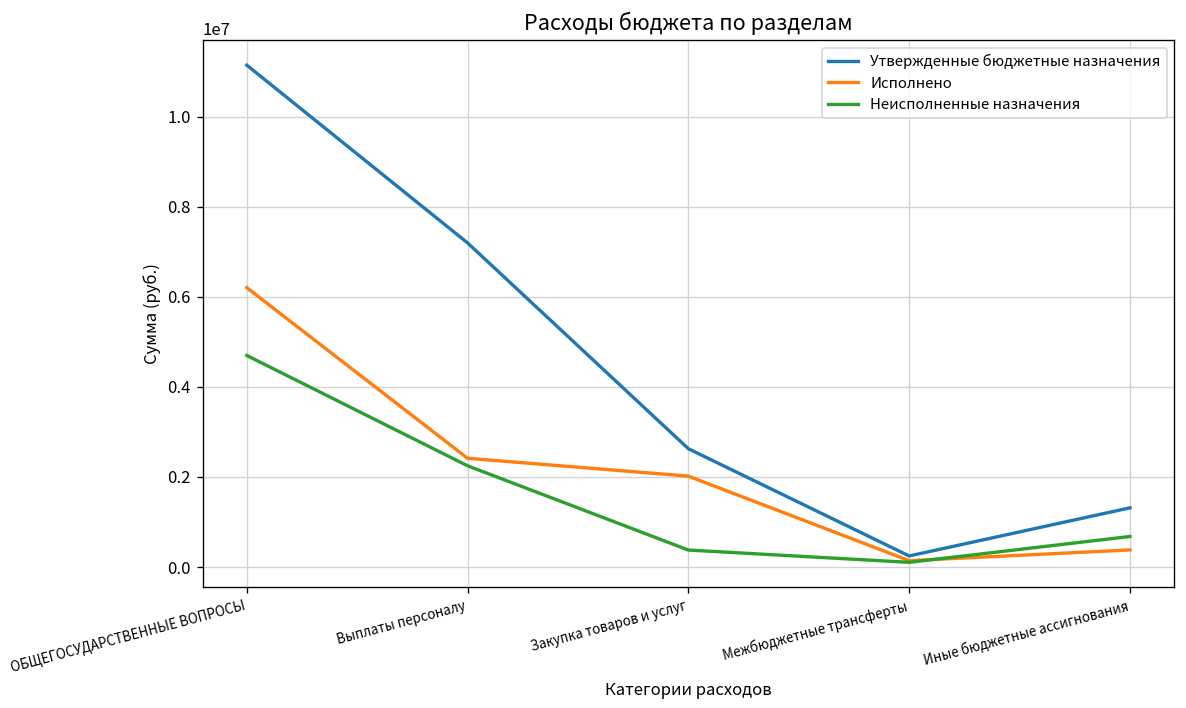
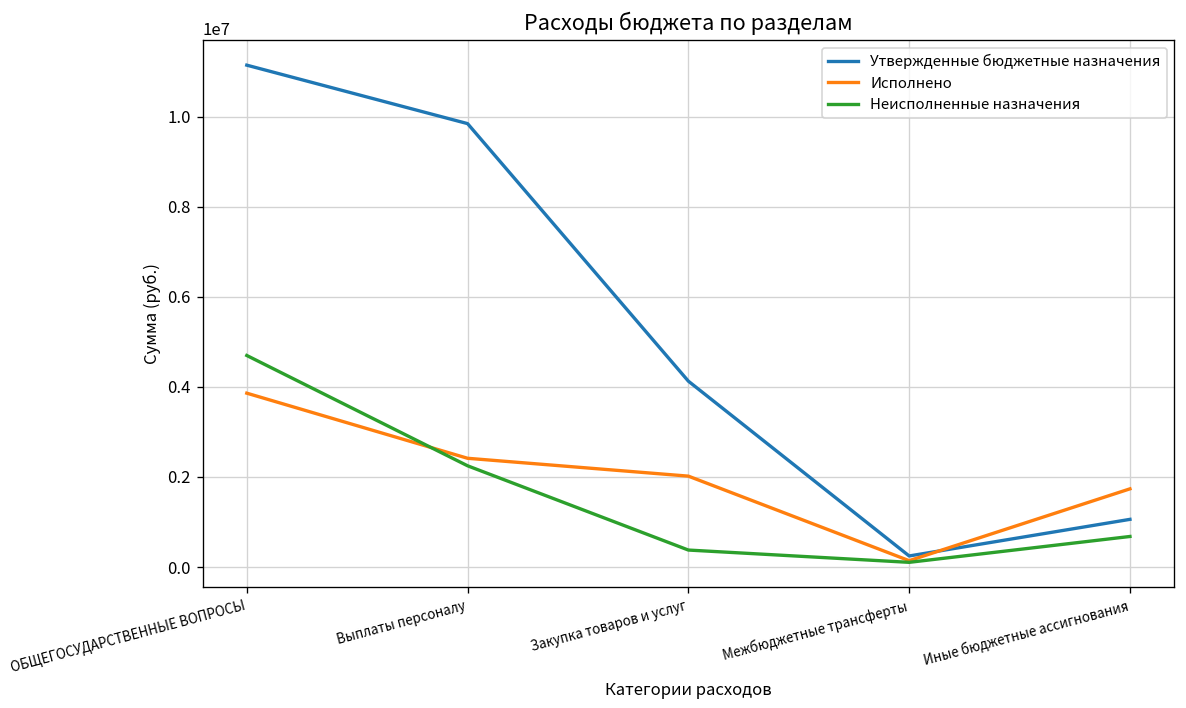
Исполнено, ОБЩЕГОСУДАРСТВЕННЫЕ ВОПРОСЫ: 6200000 -> 3900000
Утвержденные бюджетные назначения, Выплаты персоналу: 7200000 -> 9800000
Утвержденные бюджетные назначения, Закупка товаров и услуг: 2600000 -> 4100000
Утвержденные бюджетные назначения, Иные бюджетные ассигнования: 1300000 -> 1100000
Исполнено, Иные бюджетные ассигнования: 400000 -> 1700000
